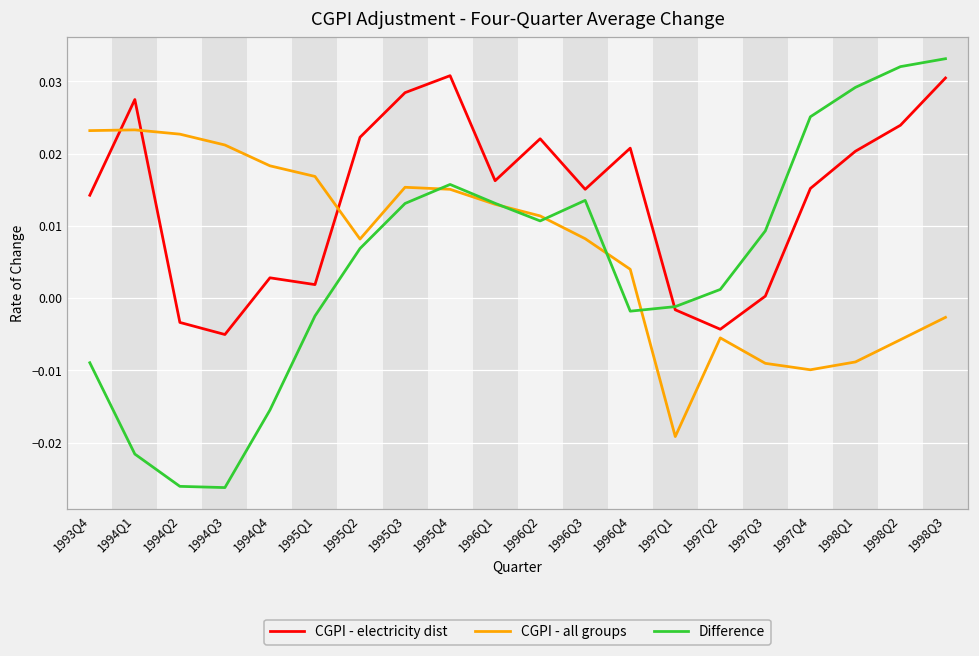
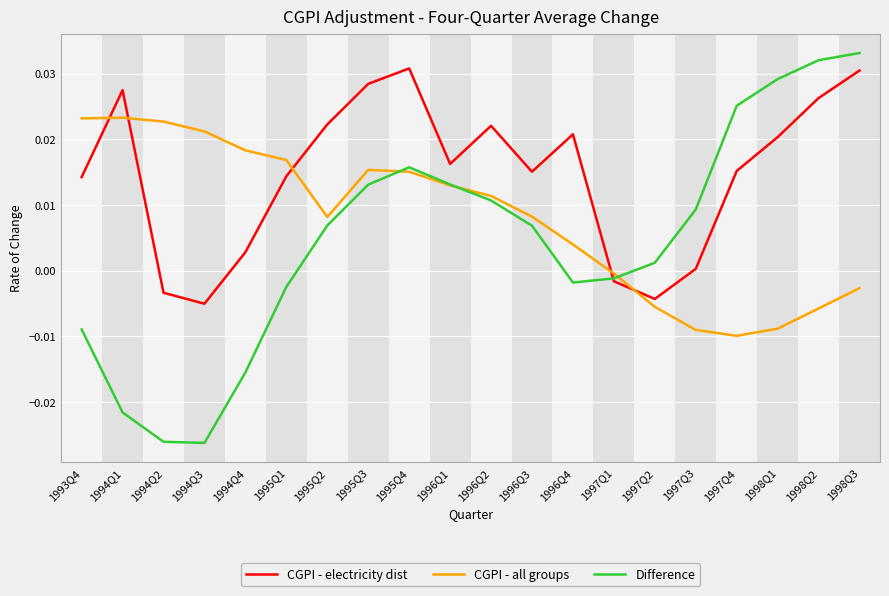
CGPI - electricity dist, 1995Q1: 0.002 -> 0.014
Difference, 1996Q3: 0.014 -> 0.007
CGPI - all groups, 1997Q1: -0.019 -> 0.000
CGPI - electricity dist, 1998Q2: 0.024 -> 0.026
